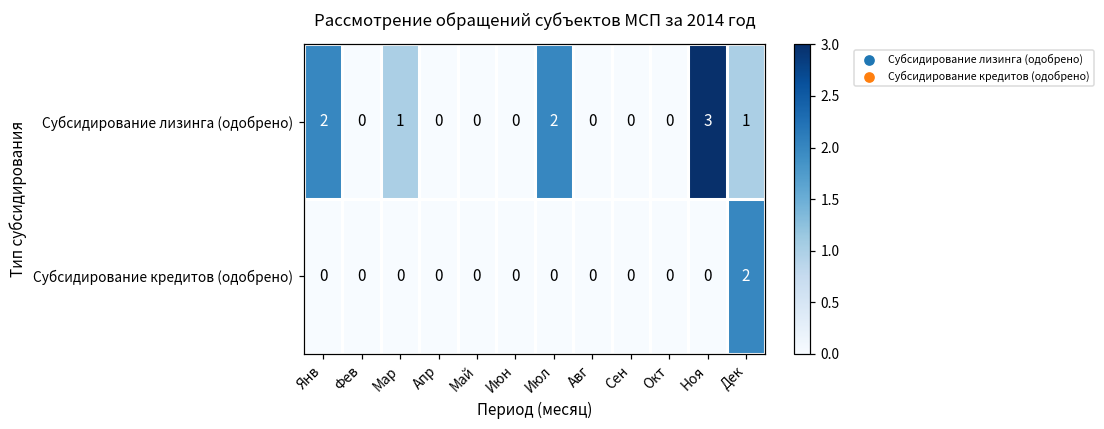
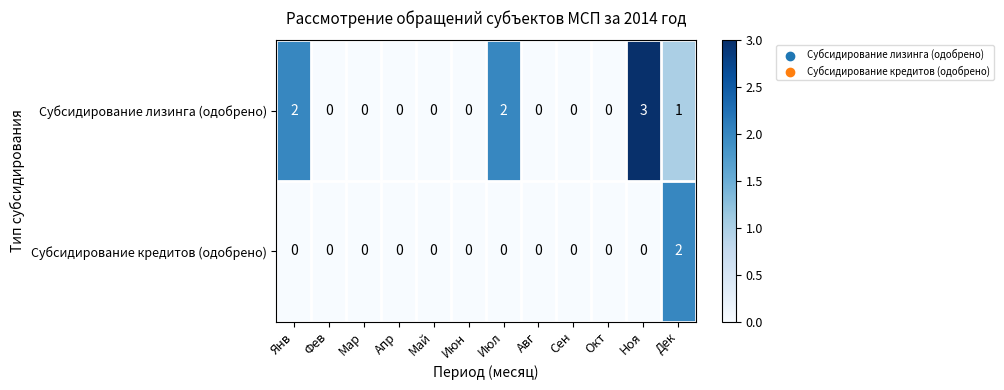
Субсидирование лизинга (одобрено), Мар: 1 -> 0
